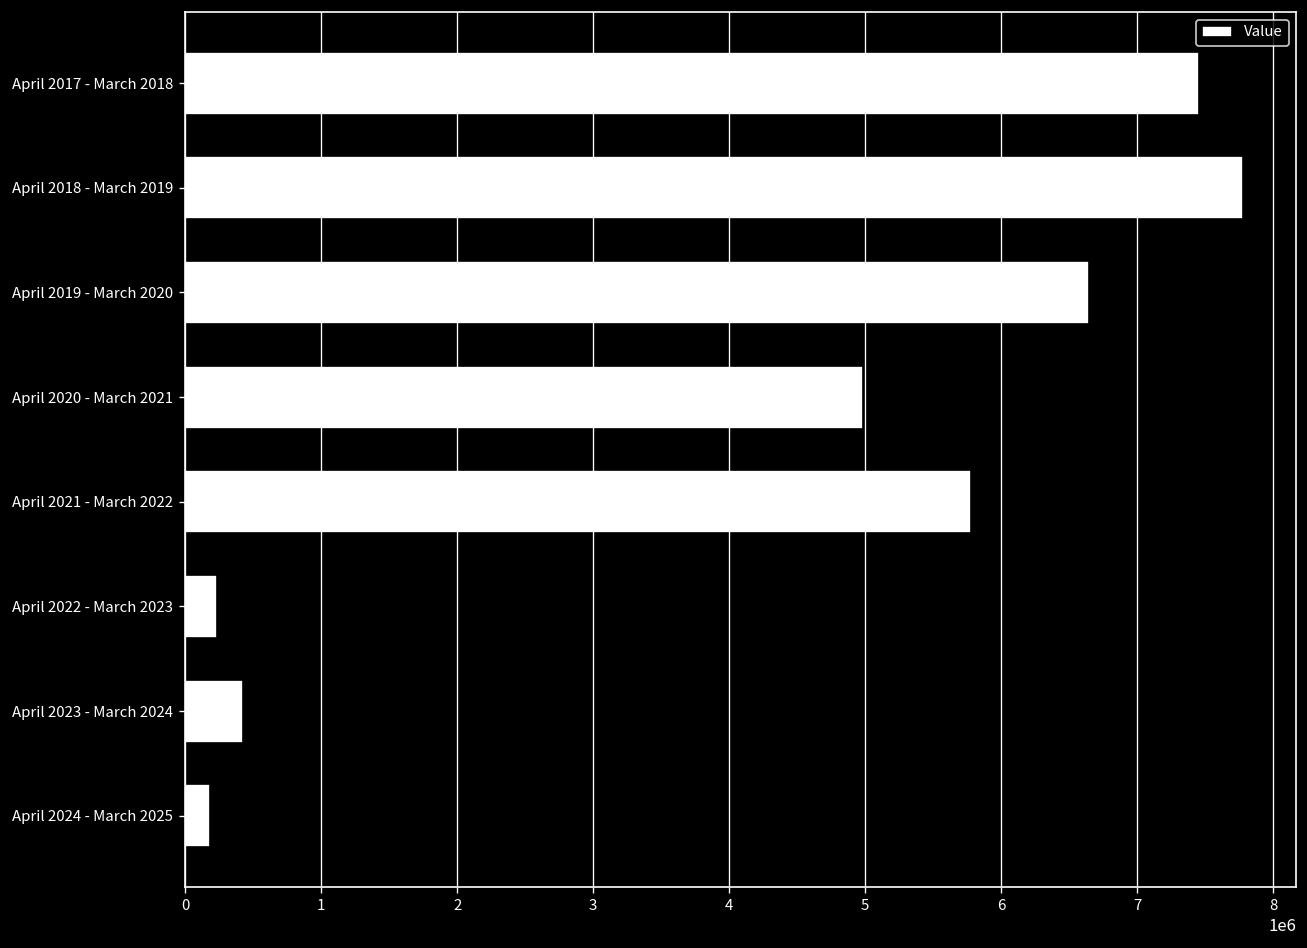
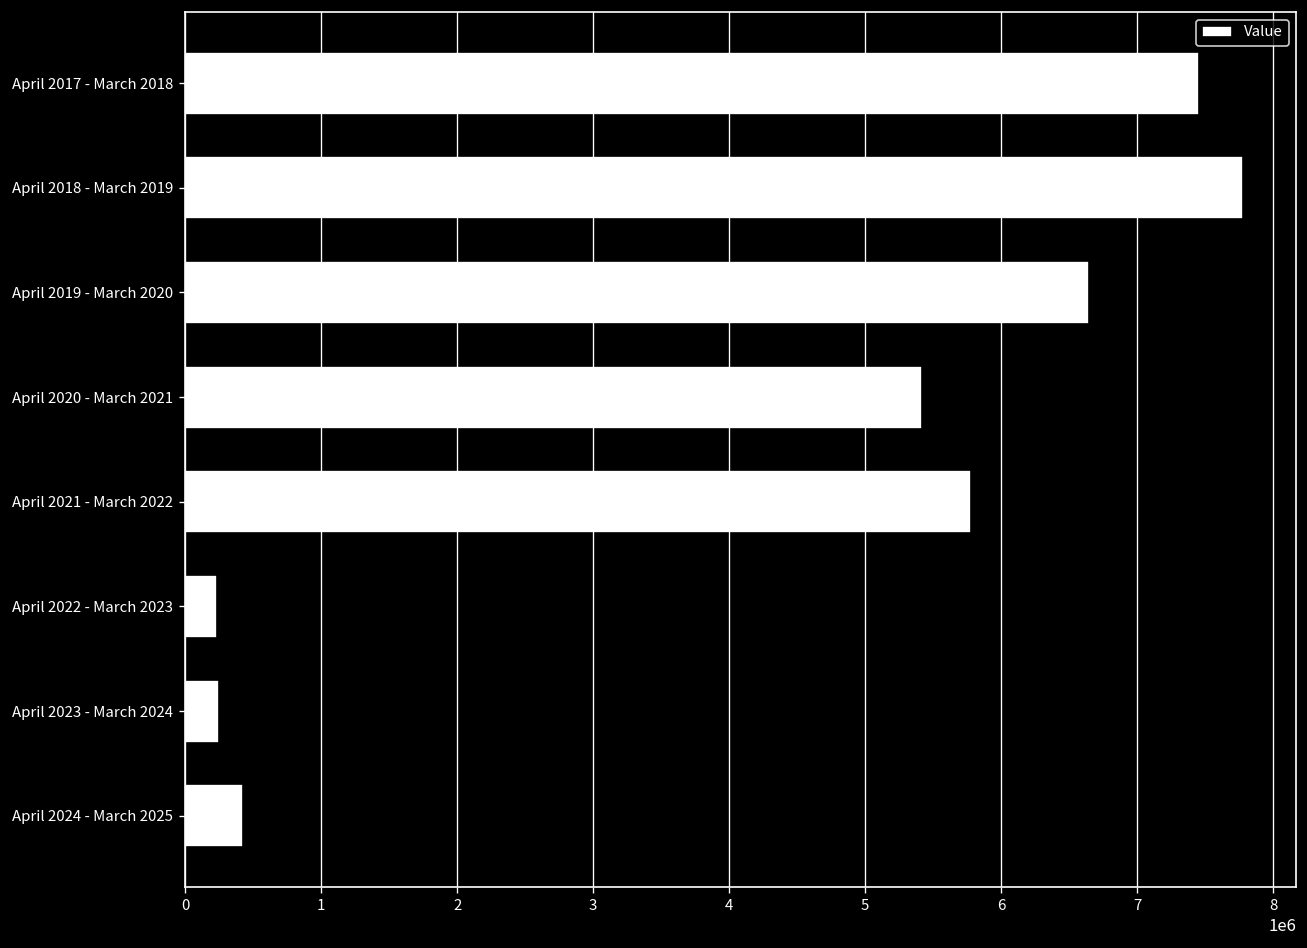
April 2020 - March 2021: 4980000 -> 5420000
April 2023 - March 2024: 430000 -> 250000
April 2024 - March 2025: 190000 -> 430000
